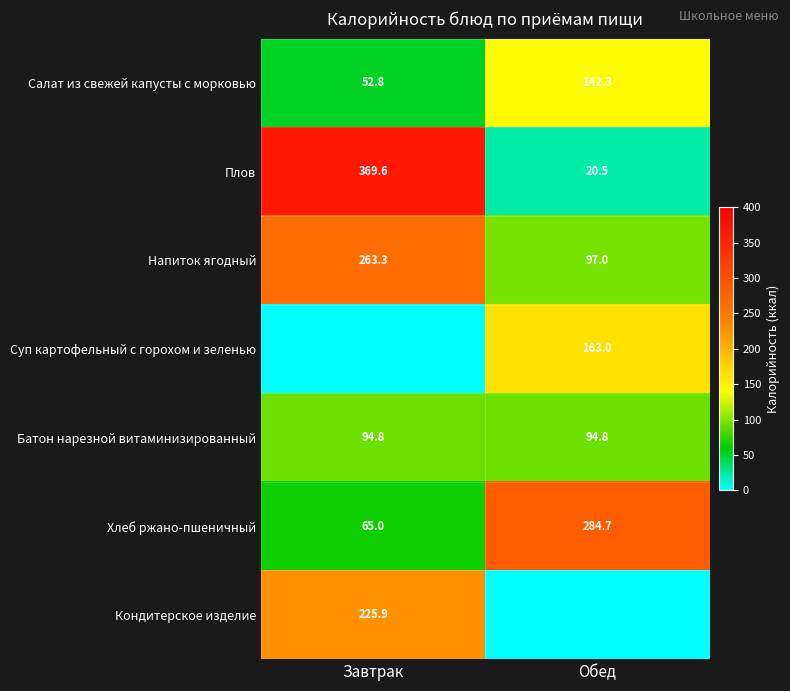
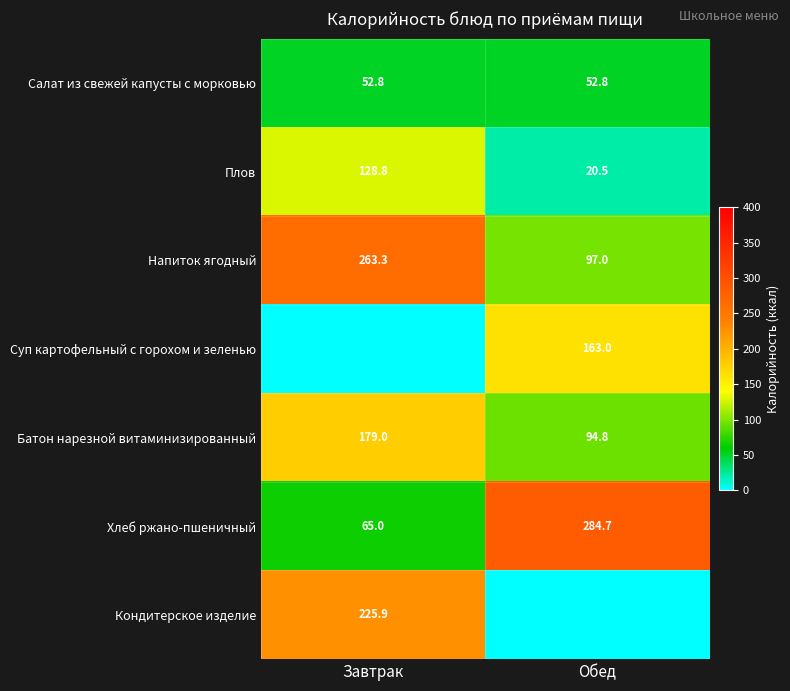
Салат из свежей капусты с морковью, Обед: 142.3 -> 52.8
Плов, Завтрак: 369.6 -> 128.8
Батон нарезной витаминизированный, Завтрак: 94.8 -> 179.0
